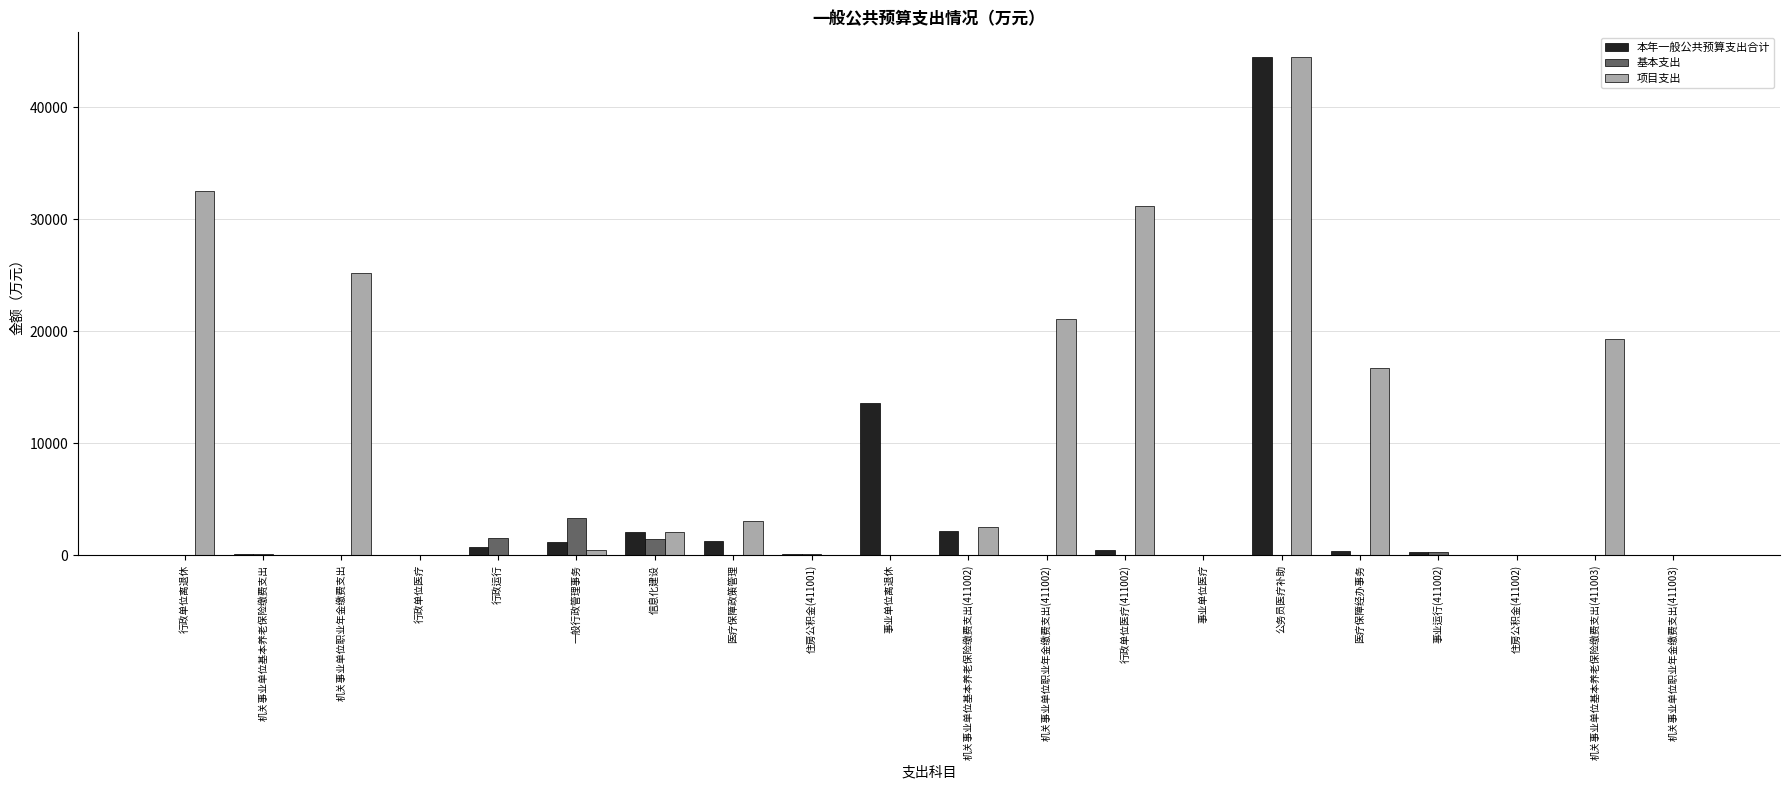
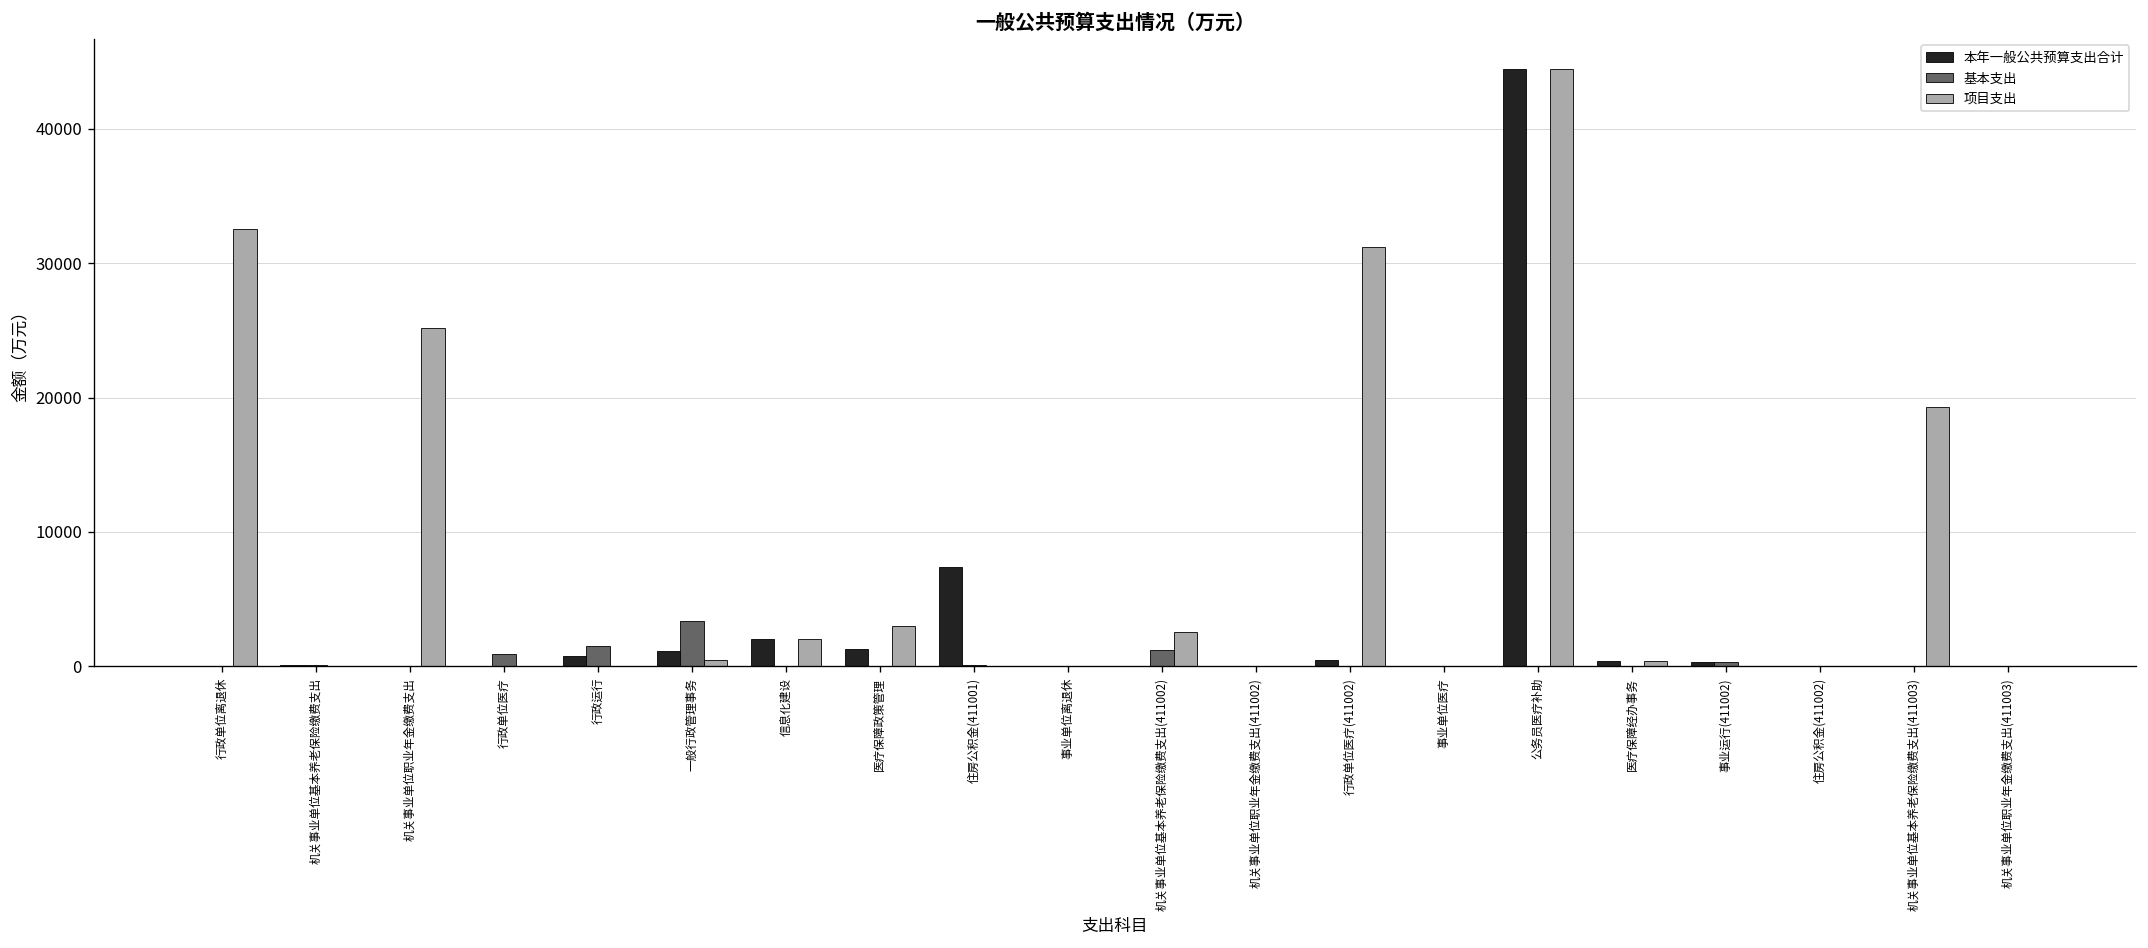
基本支出, 行政单位医疗: 0 -> 900
基本支出, 信息化建设: 1400 -> 0
本年一般公共预算支出合计, 住房公积金(411001): 100 -> 7400
本年一般公共预算支出合计, 事业单位离退休: 13600 -> 0
本年一般公共预算支出合计, 机关事业单位基本养老保险缴费支出(411002): 2100 -> 0
基本支出, 机关事业单位基本养老保险缴费支出(411002): 0 -> 1200
项目支出, 机关事业单位职业年金缴费支出(411002): 21100 -> 0
项目支出, 医疗保障经办事务: 16700 -> 400
